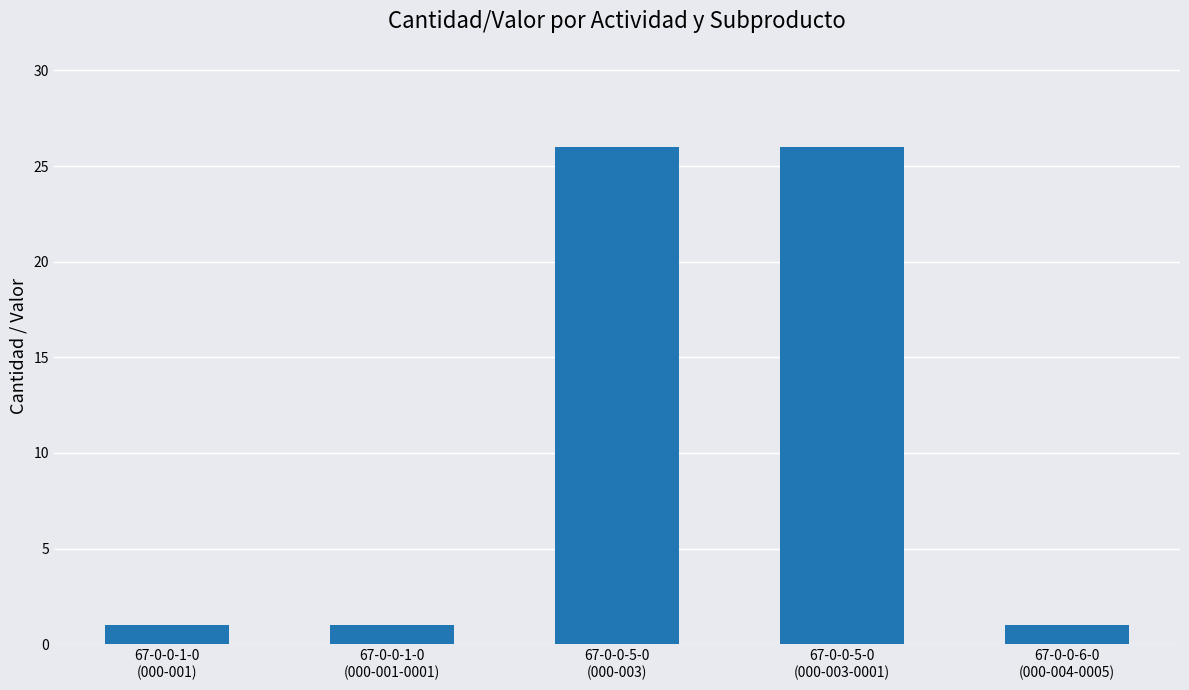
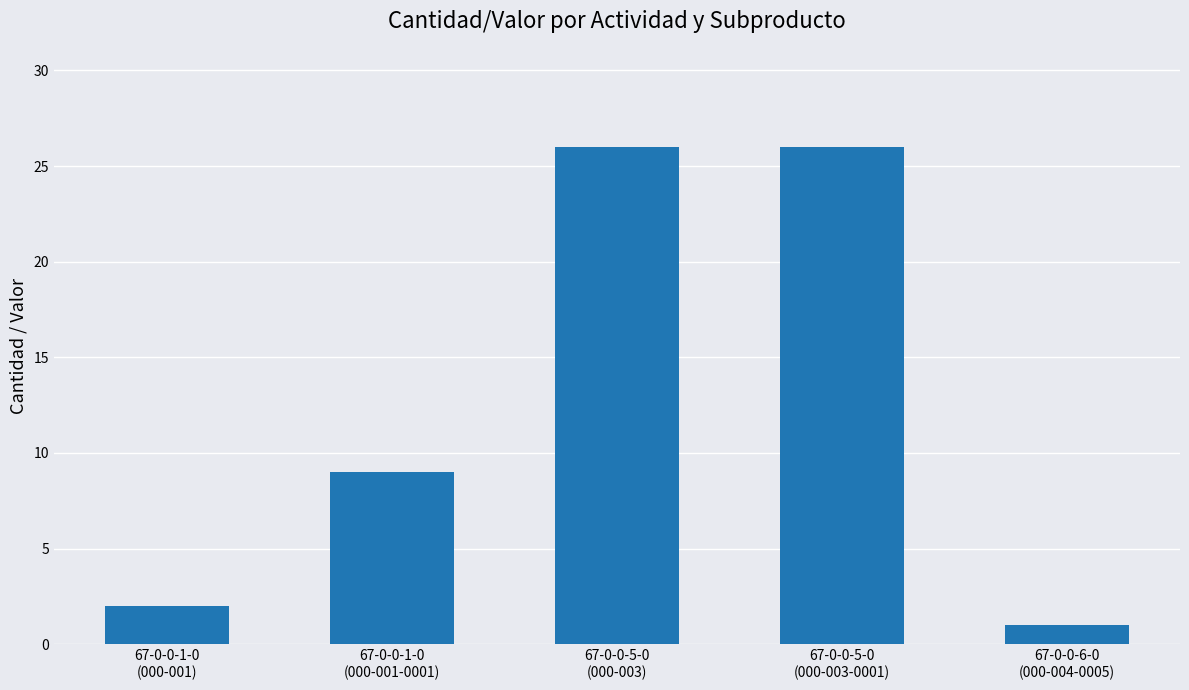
67-0-0-1-0 (000-001): 1 -> 2
67-0-0-1-0 (000-001-0001): 1 -> 9
